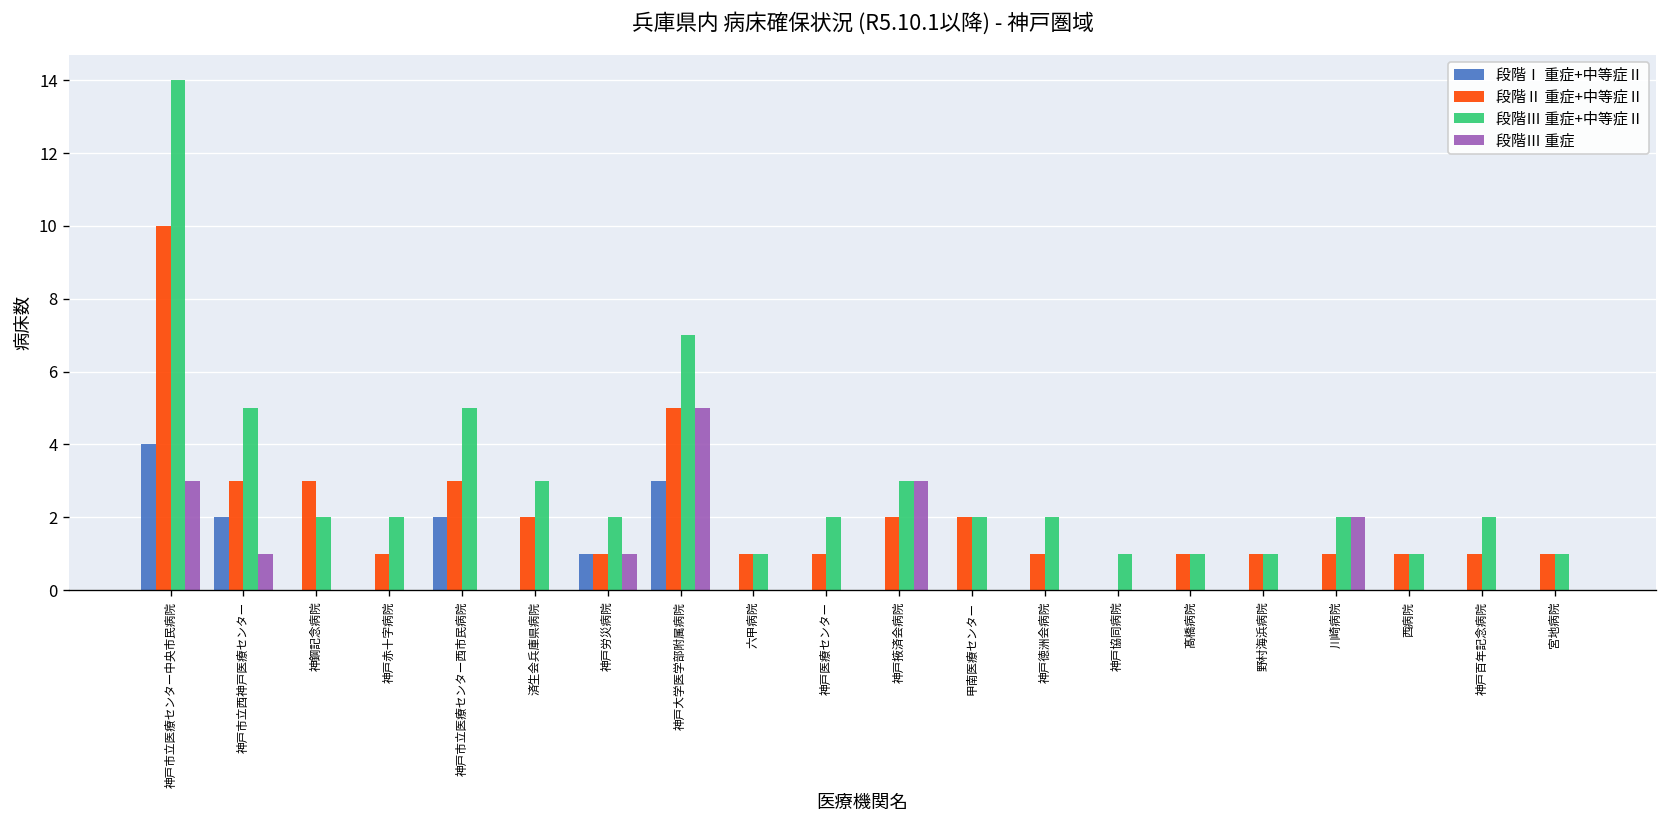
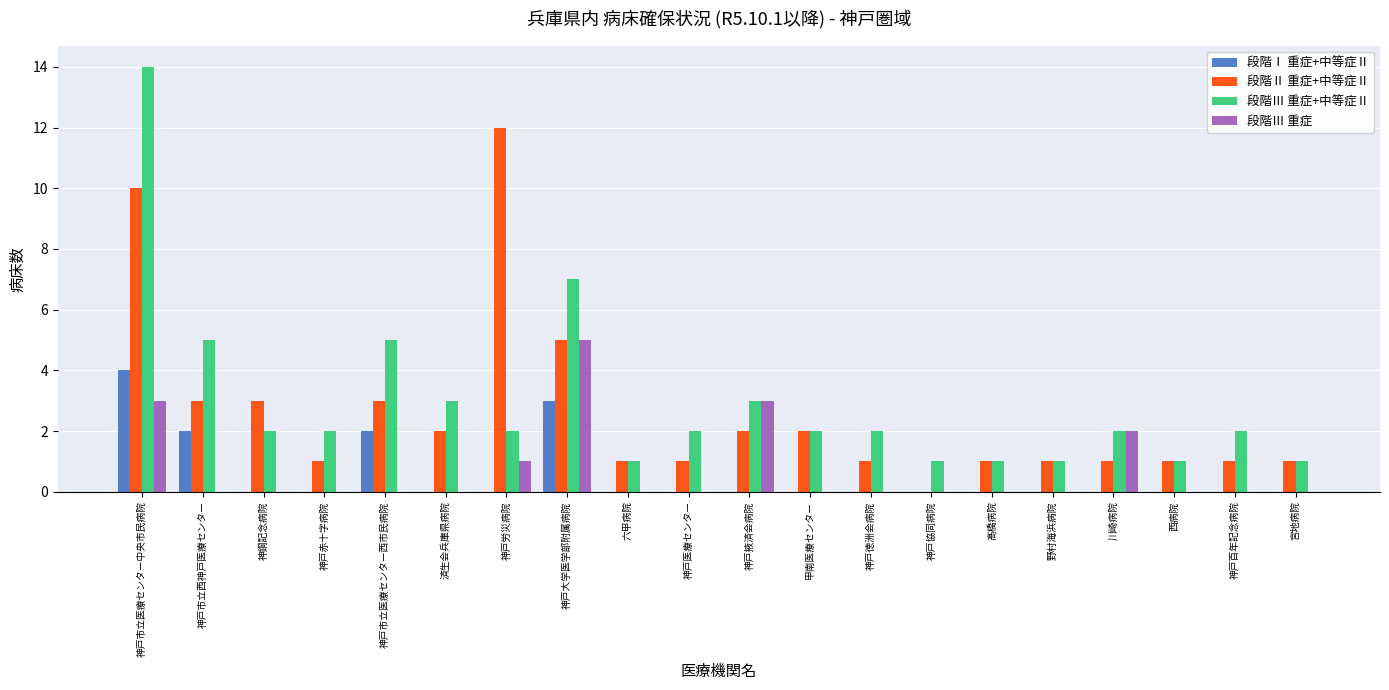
段階Ⅲ 重症, 神戸市立西神戸医療センター: 1 -> 0
段階Ⅰ 重症+中等症Ⅱ, 神戸労災病院: 1 -> 0
段階Ⅱ 重症+中等症Ⅱ, 神戸労災病院: 1 -> 12
